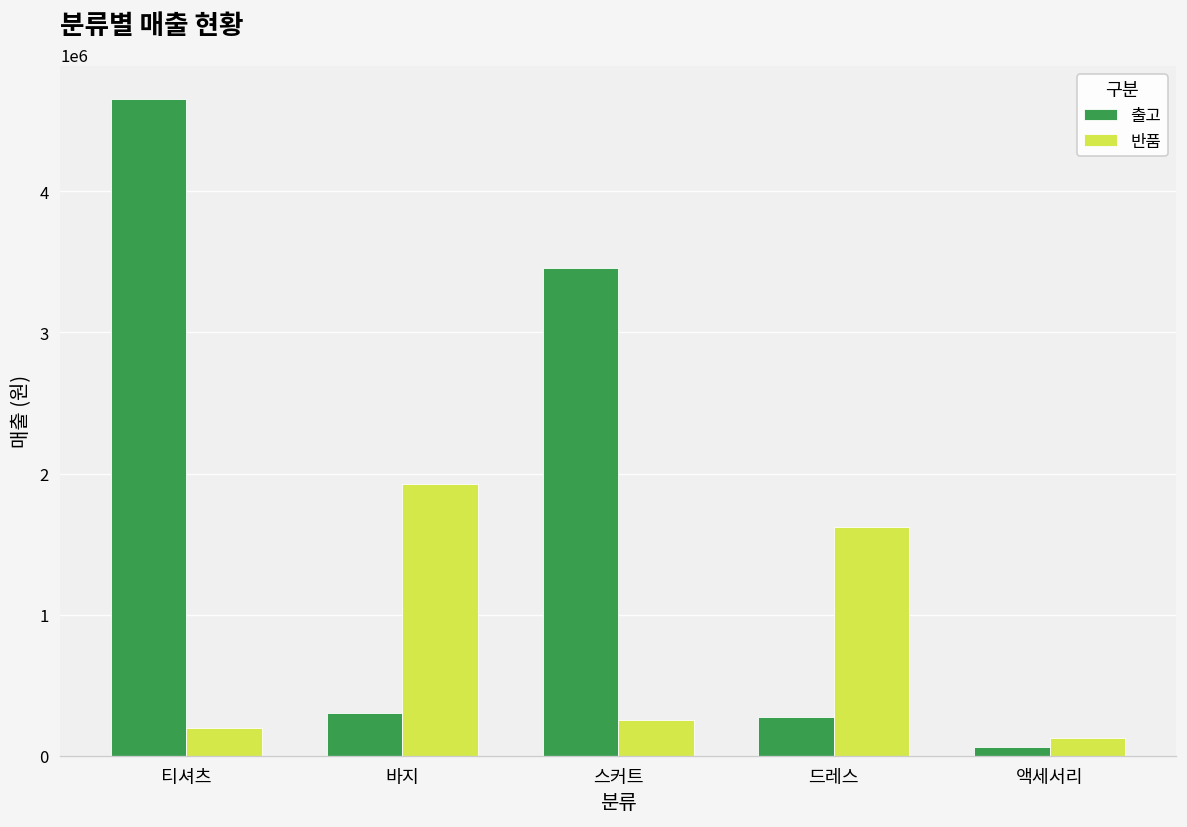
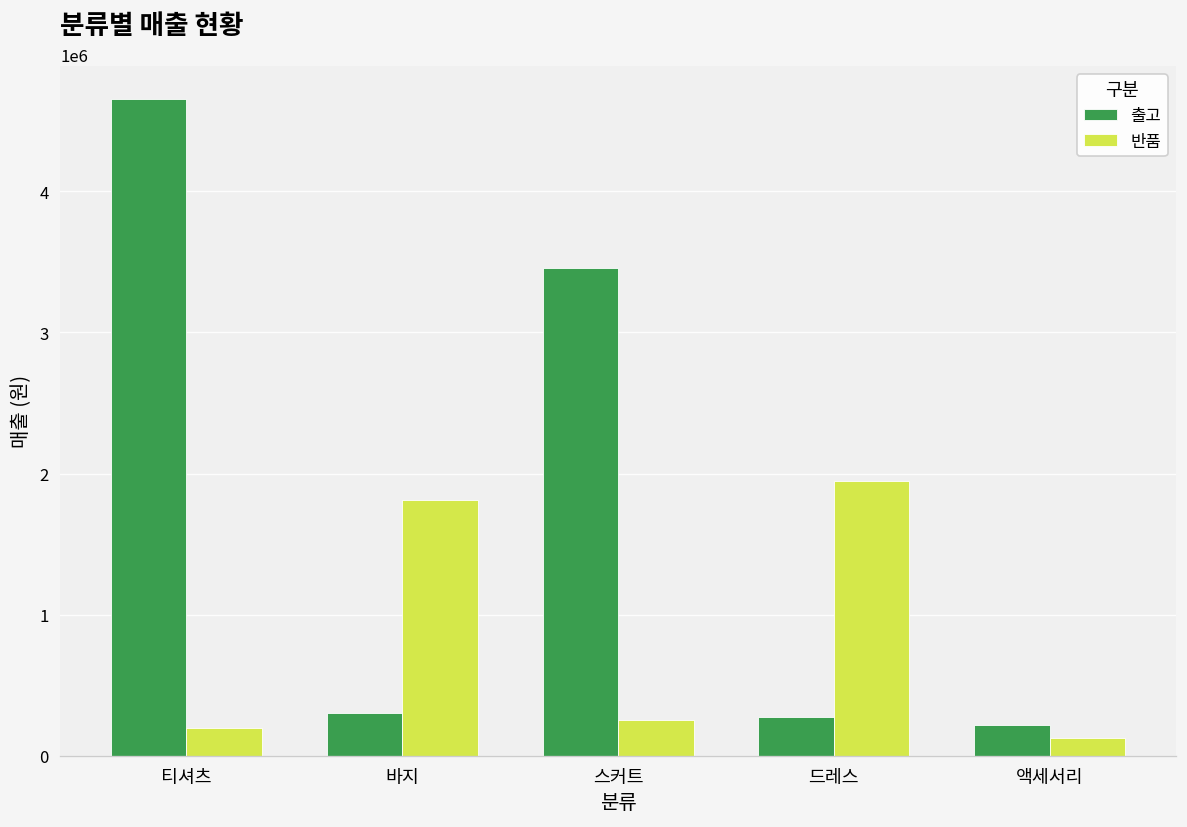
반품, 바지: 1930000 -> 1810000
반품, 드레스: 1620000 -> 1950000
출고, 액세서리: 60000 -> 220000
